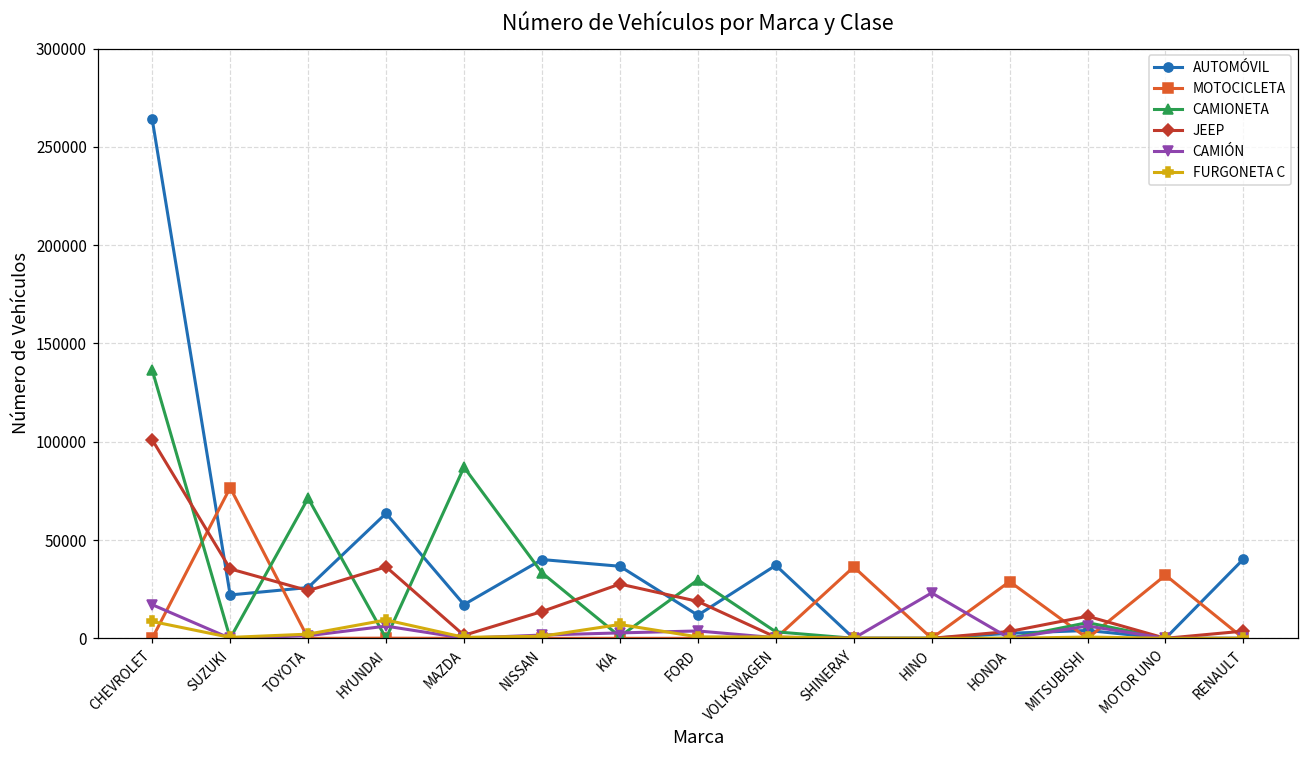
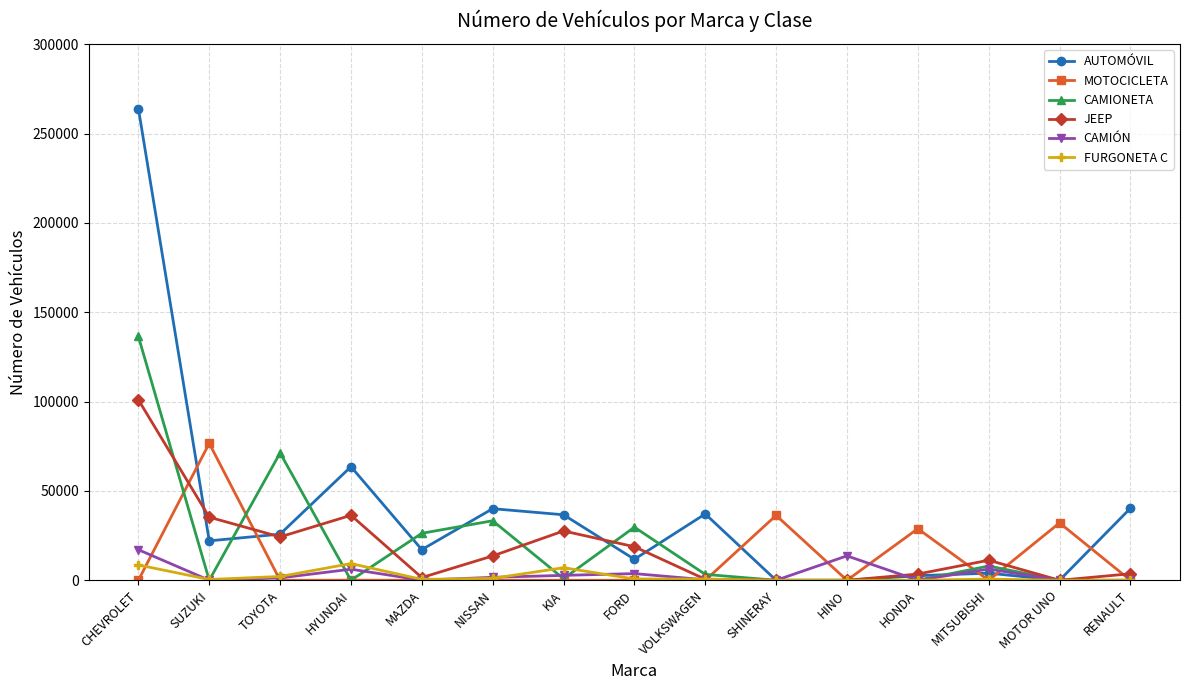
CAMIONETA, MAZDA: 87000 -> 26000
CAMIÓN, HINO: 23000 -> 14000
